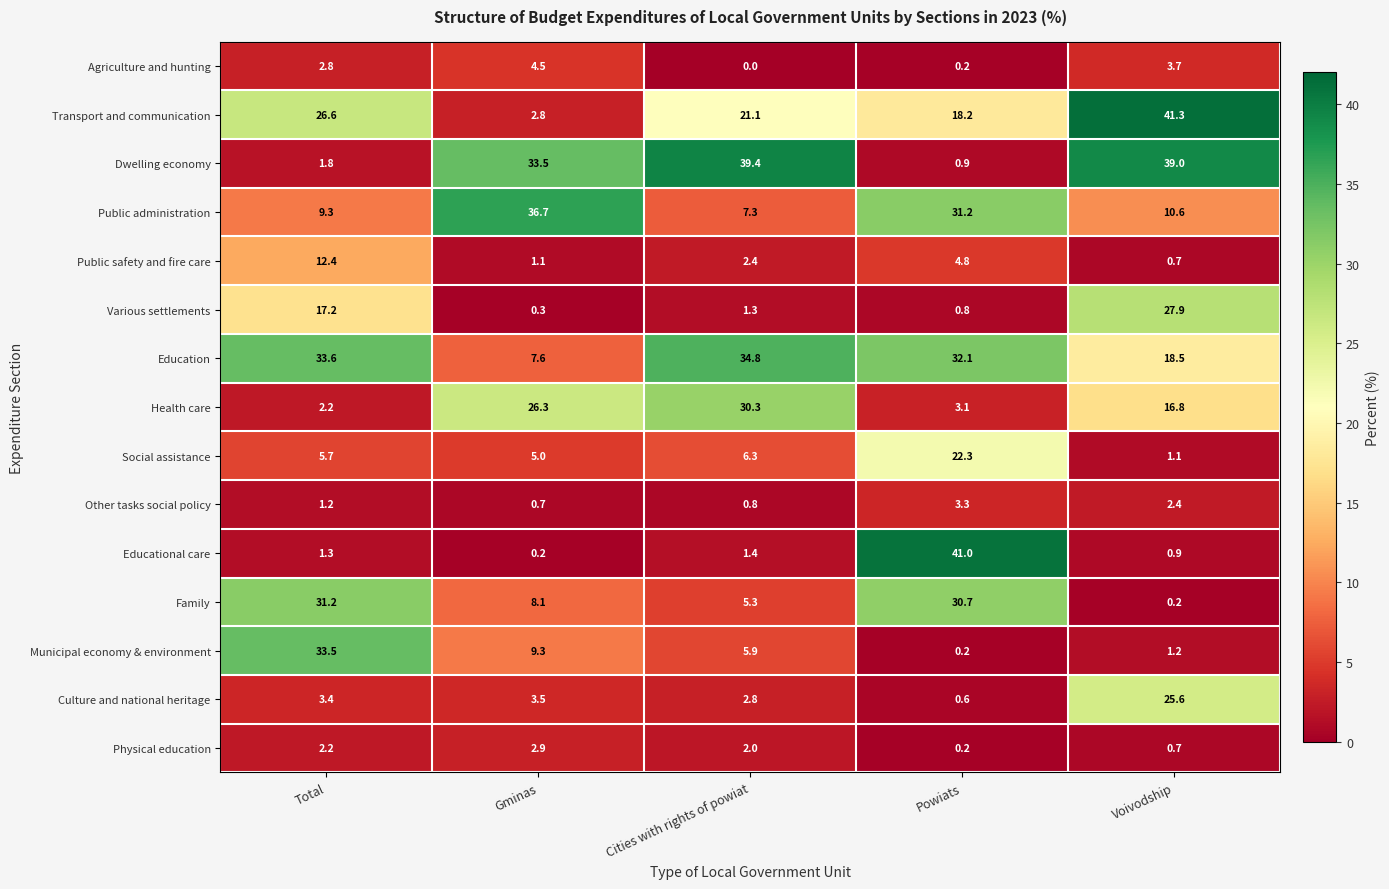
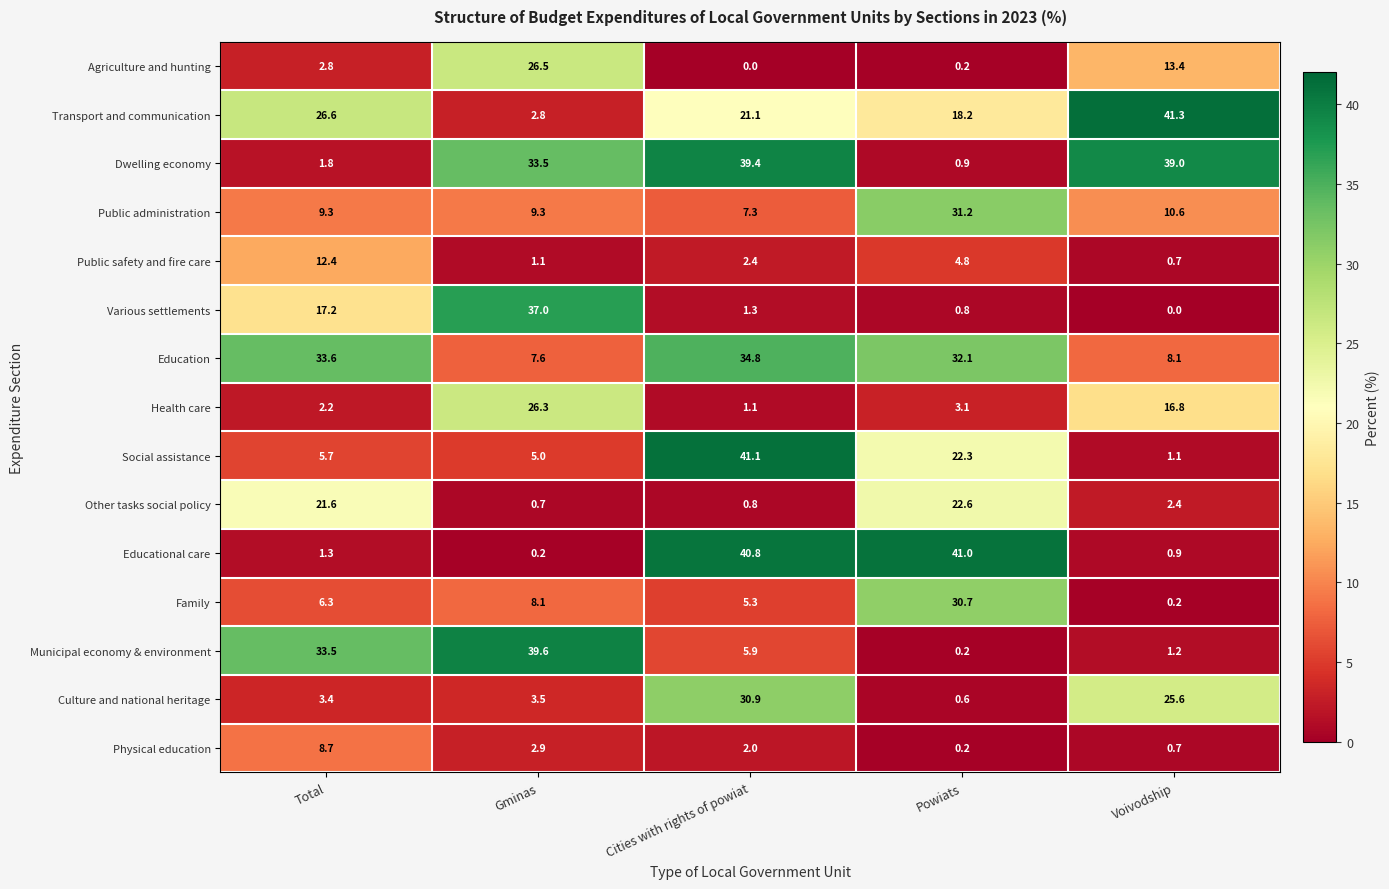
Agriculture and hunting, Gminas: 4.5 -> 26.5
Agriculture and hunting, Voivodship: 3.7 -> 13.4
Public administration, Gminas: 36.7 -> 9.3
Various settlements, Gminas: 0.3 -> 37.0
Various settlements, Voivodship: 27.9 -> 0.0
Education, Voivodship: 18.5 -> 8.1
Health care, Cities with rights of powiat: 30.3 -> 1.1
Social assistance, Cities with rights of powiat: 6.3 -> 41.1
Other tasks social policy, Total: 1.2 -> 21.6
Other tasks social policy, Powiats: 3.3 -> 22.6
Educational care, Cities with rights of powiat: 1.4 -> 40.8
Family, Total: 31.2 -> 6.3
Municipal economy & environment, Gminas: 9.3 -> 39.6
Culture and national heritage, Cities with rights of powiat: 2.8 -> 30.9
Physical education, Total: 2.2 -> 8.7
